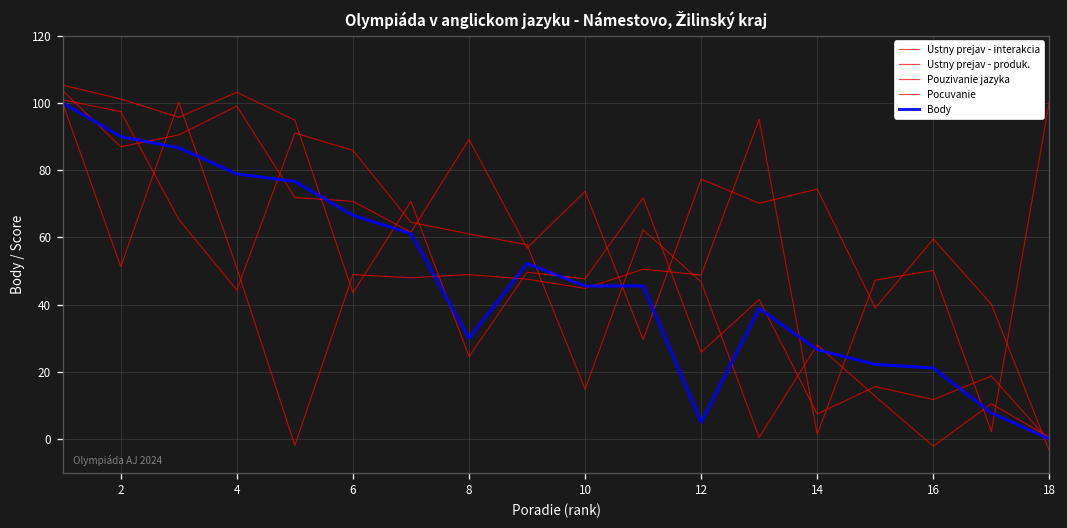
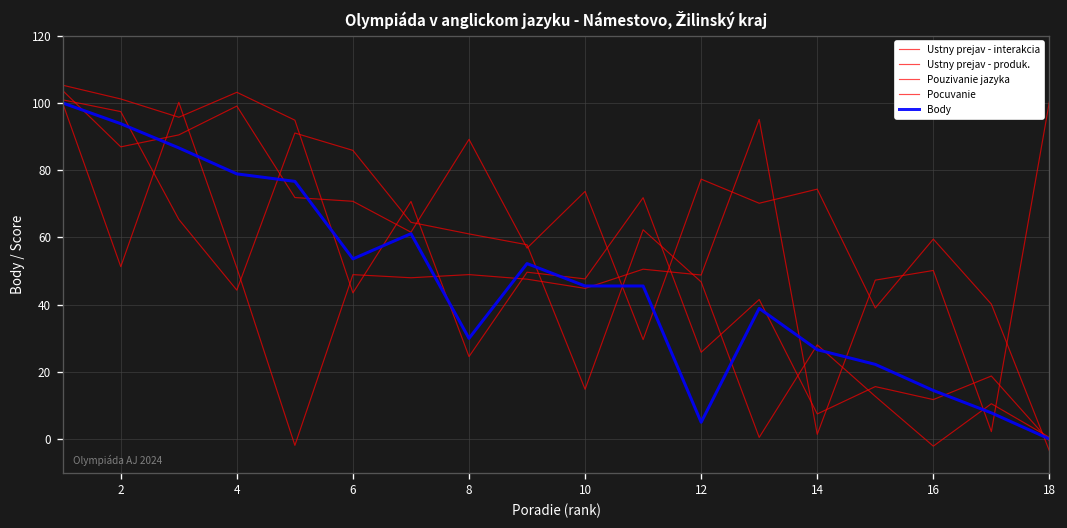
Body, 2: 90 -> 94
Body, 6: 67 -> 54
Body, 16: 21 -> 14
